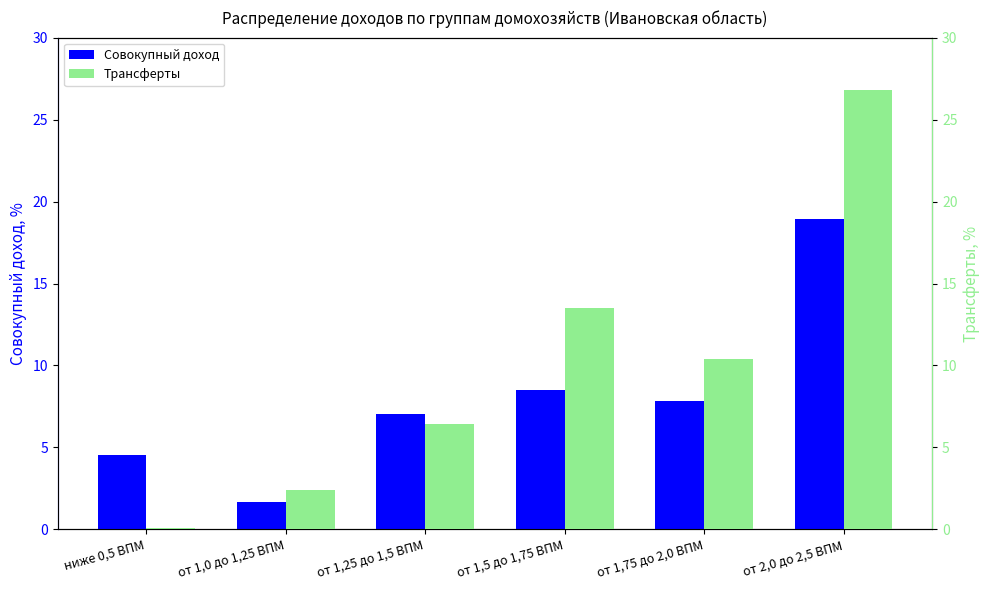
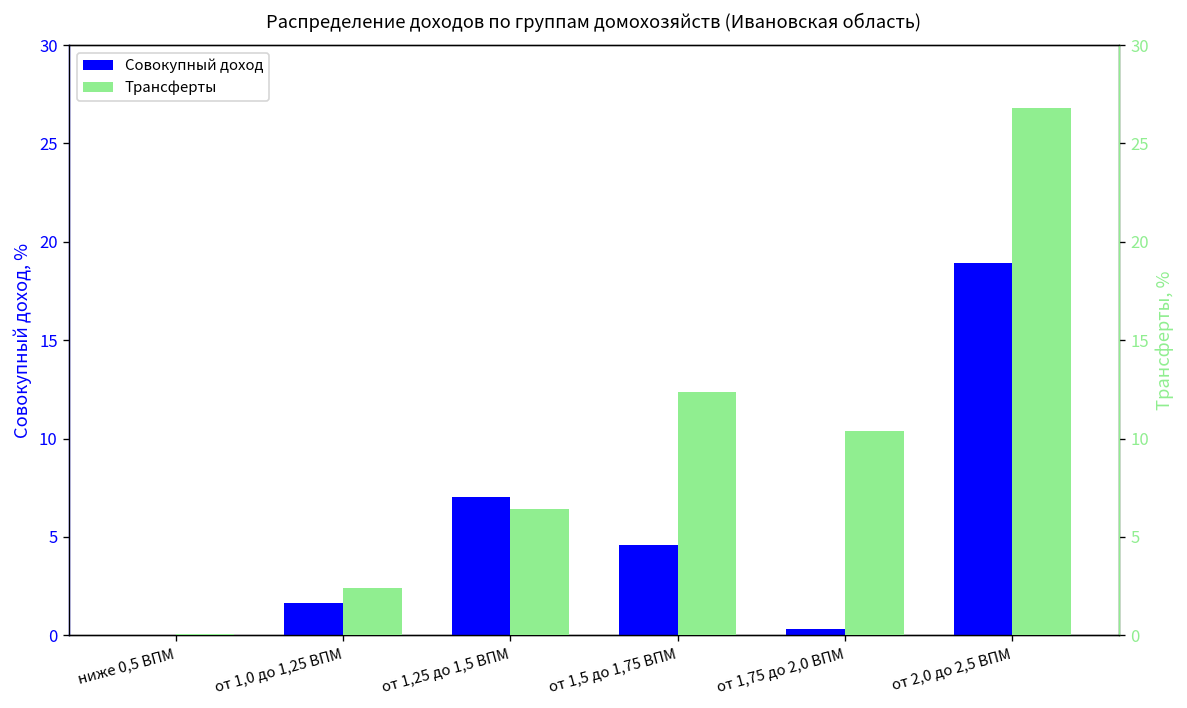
Совокупный доход, ниже 0,5 ВПМ: 4.6 -> 0.0
Совокупный доход, от 1,5 до 1,75 ВПМ: 8.5 -> 4.6
Совокупный доход, от 1,75 до 2,0 ВПМ: 7.8 -> 0.3
Трансферты, от 1,5 до 1,75 ВПМ: 13.5 -> 12.4
